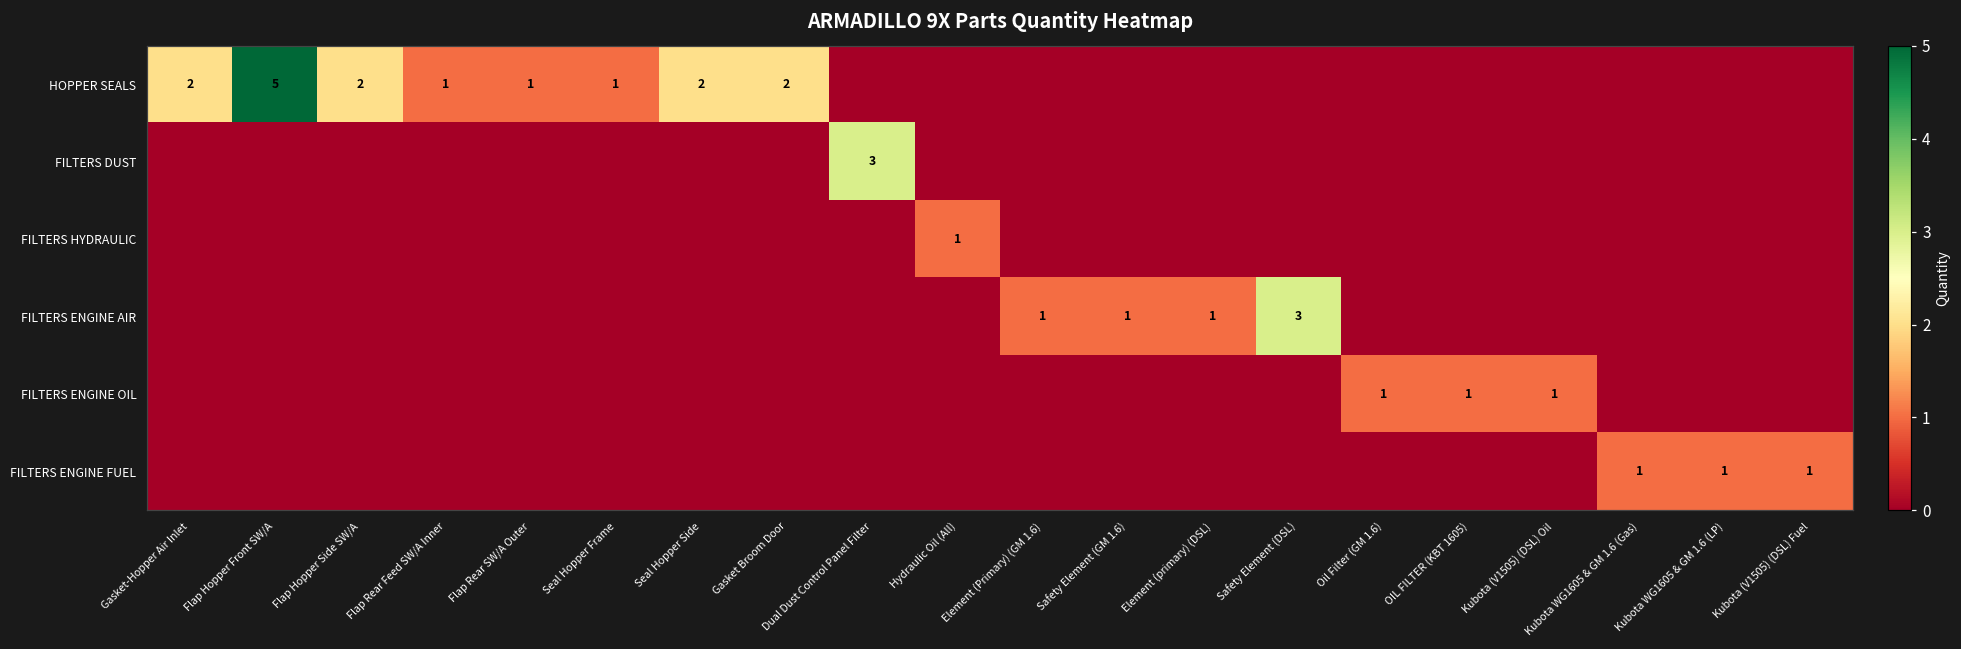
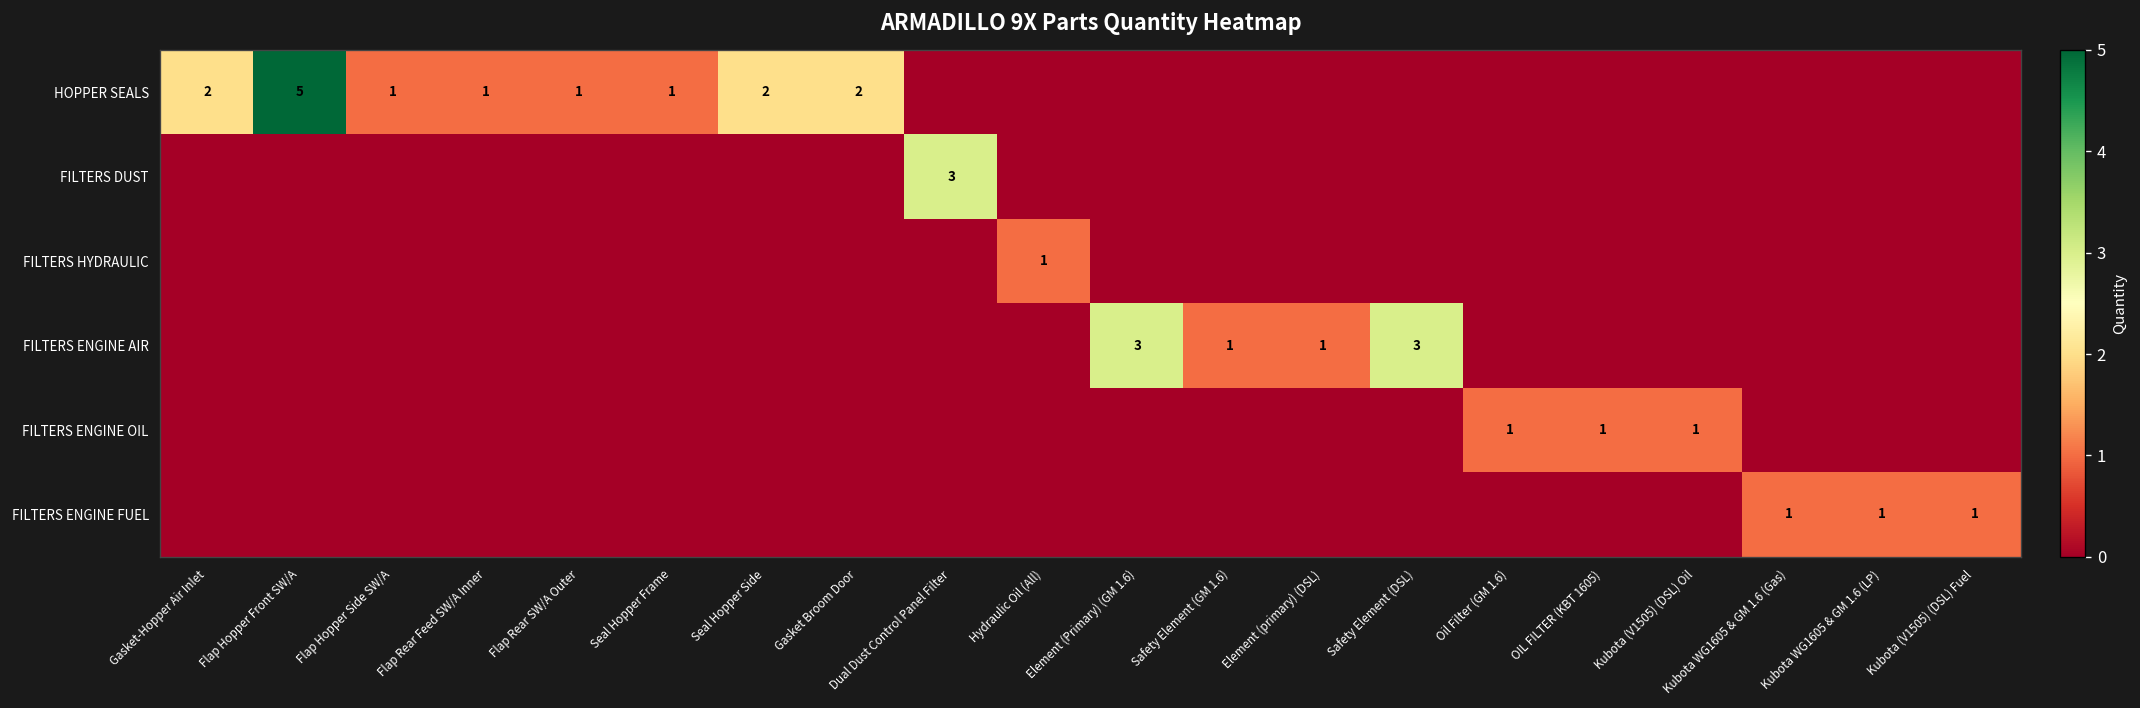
HOPPER SEALS, Flap Hopper Side SW/A: 2 -> 1
FILTERS ENGINE AIR, Element (Primary) (GM 1.6): 1 -> 3
